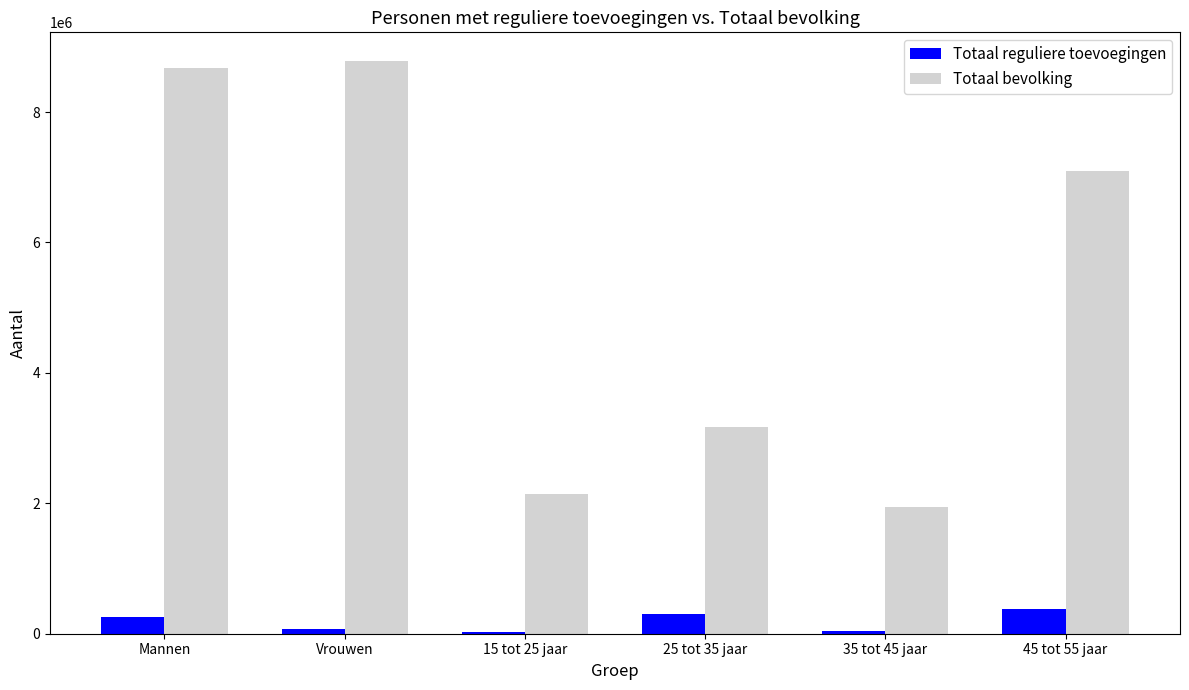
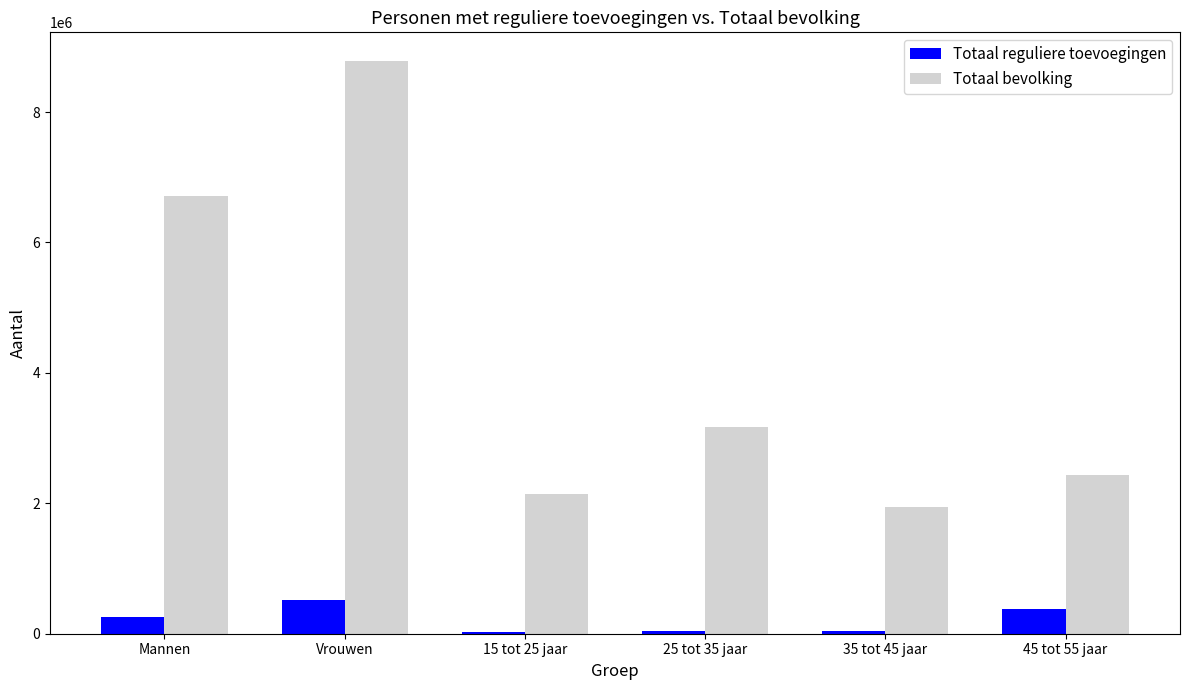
Totaal bevolking, Mannen: 8700000 -> 6700000
Totaal reguliere toevoegingen, Vrouwen: 100000 -> 500000
Totaal reguliere toevoegingen, 25 tot 35 jaar: 300000 -> 0
Totaal bevolking, 45 tot 55 jaar: 7100000 -> 2400000
